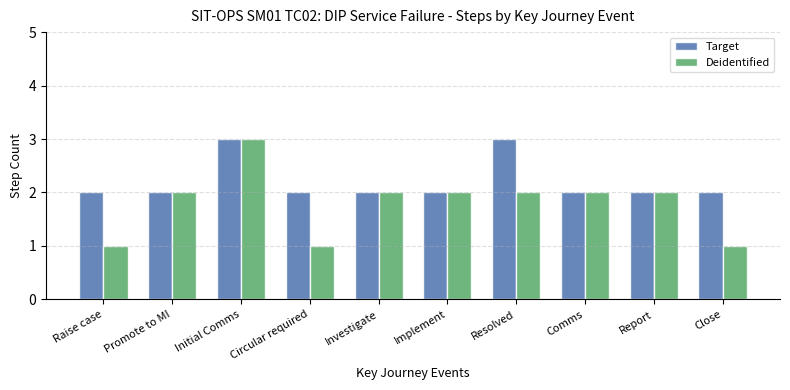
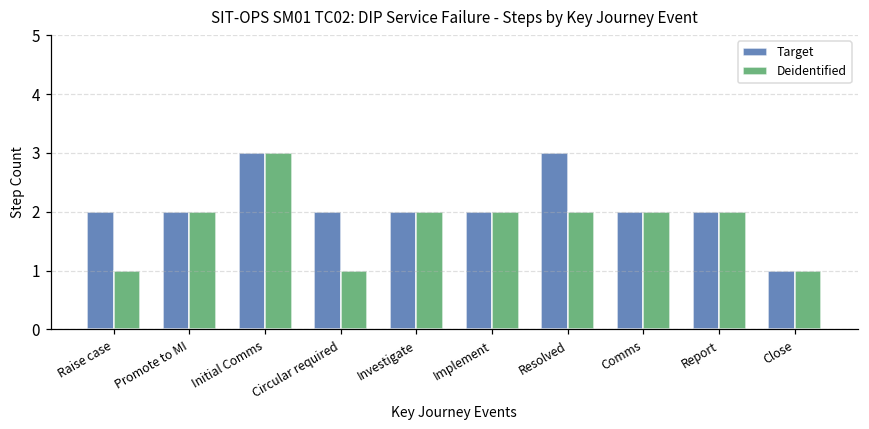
Target, Close: 2 -> 1
